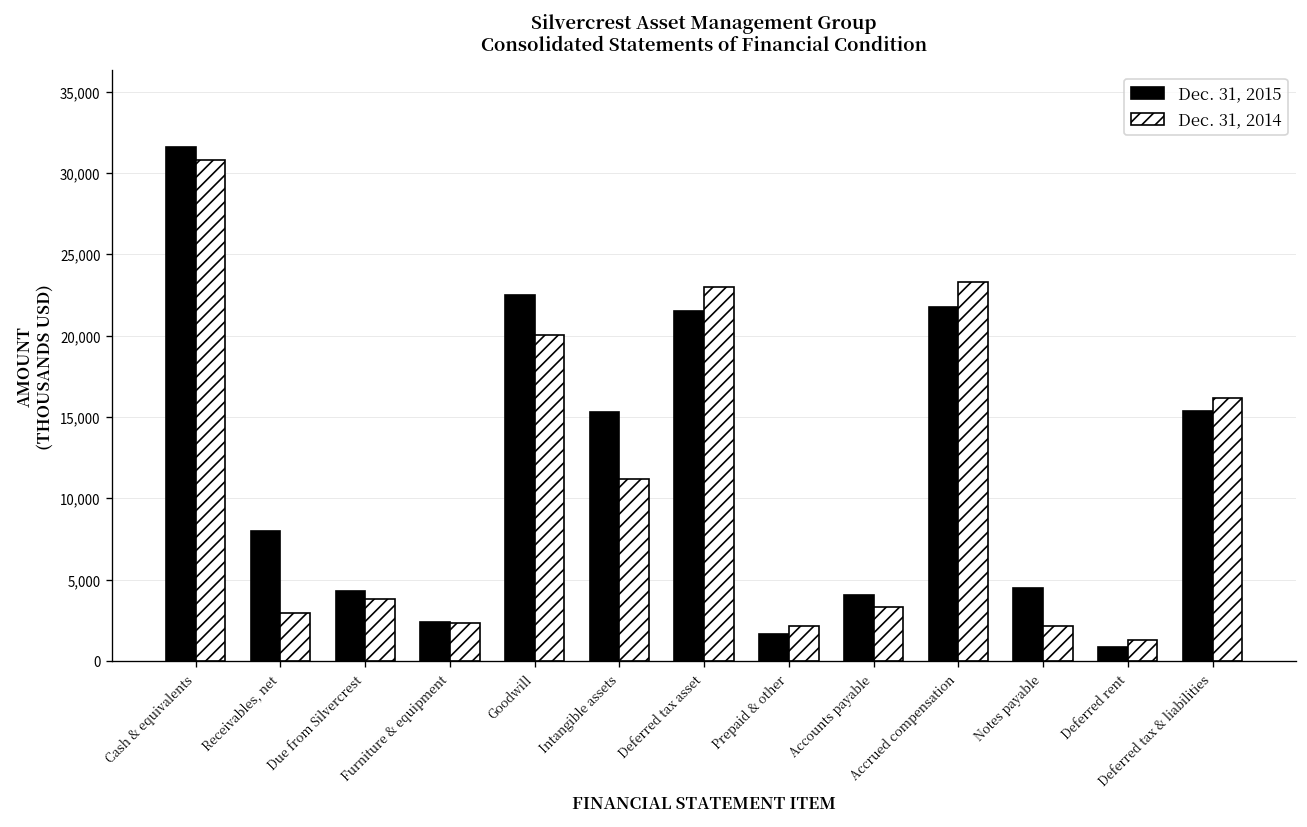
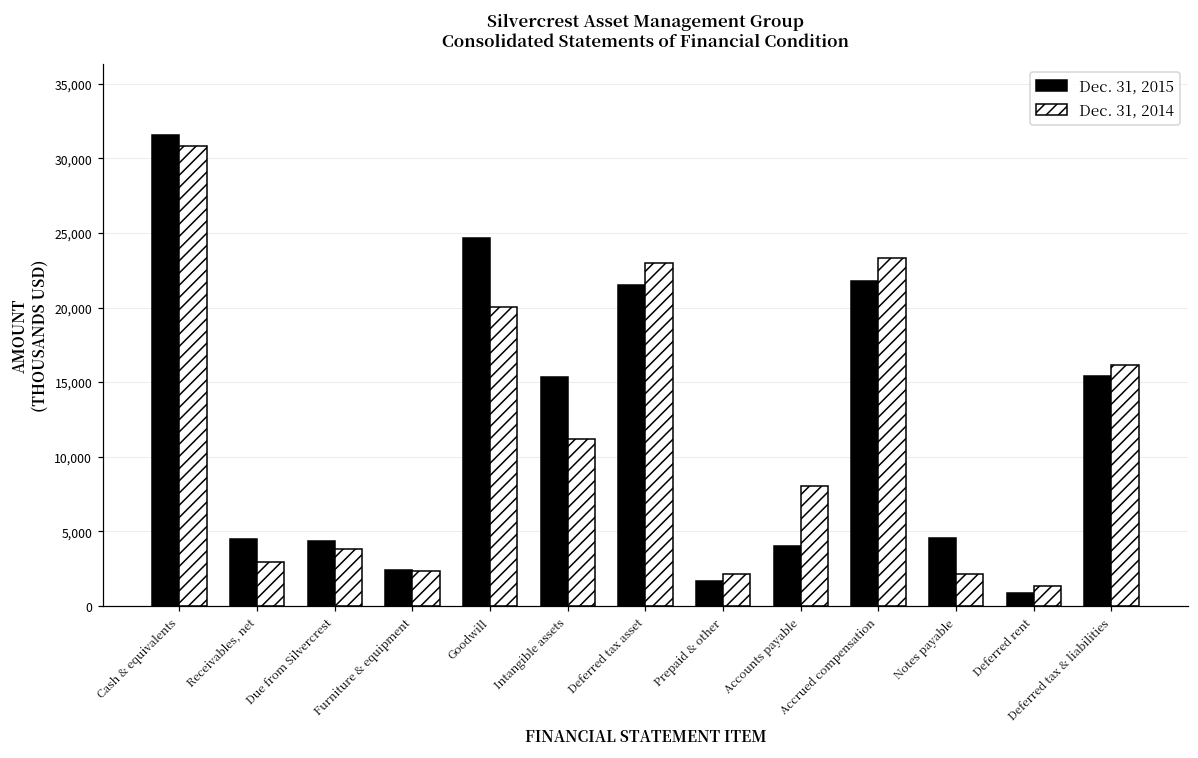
Dec. 31, 2015, Receivables, net: 8,000 -> 4,500
Dec. 31, 2015, Goodwill: 22,500 -> 24,700
Dec. 31, 2014, Accounts payable: 3,300 -> 8,100
